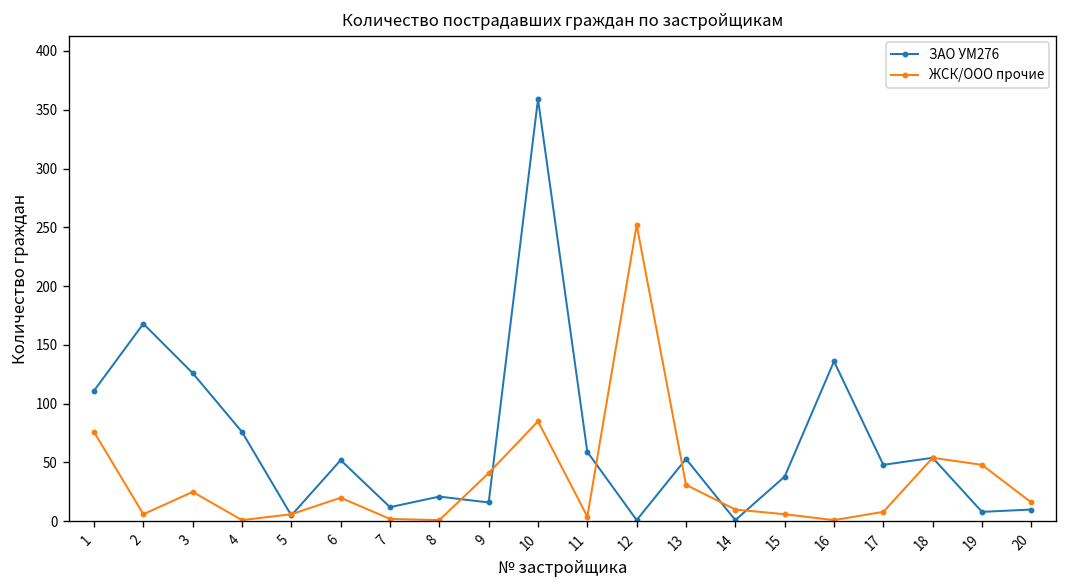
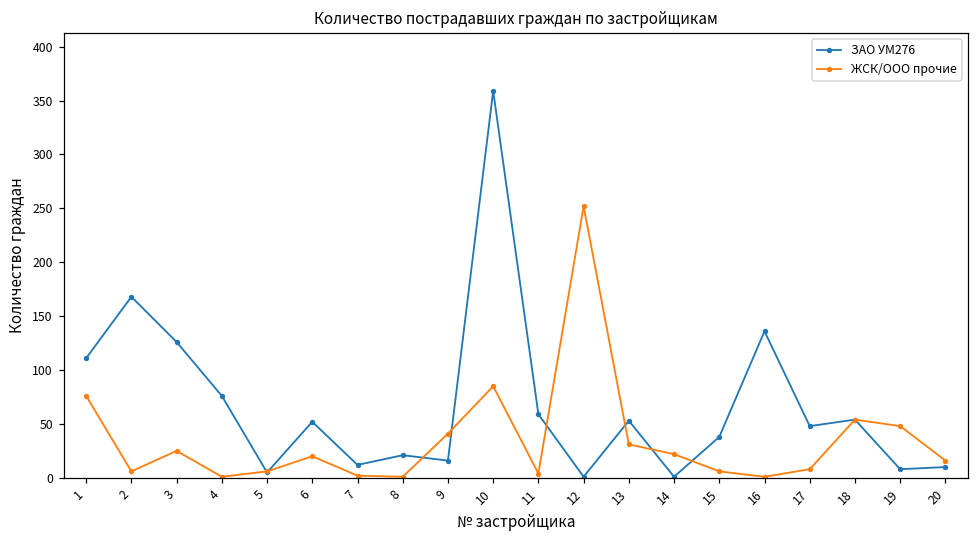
ЖСК/ООО прочие, 14: 10 -> 20
